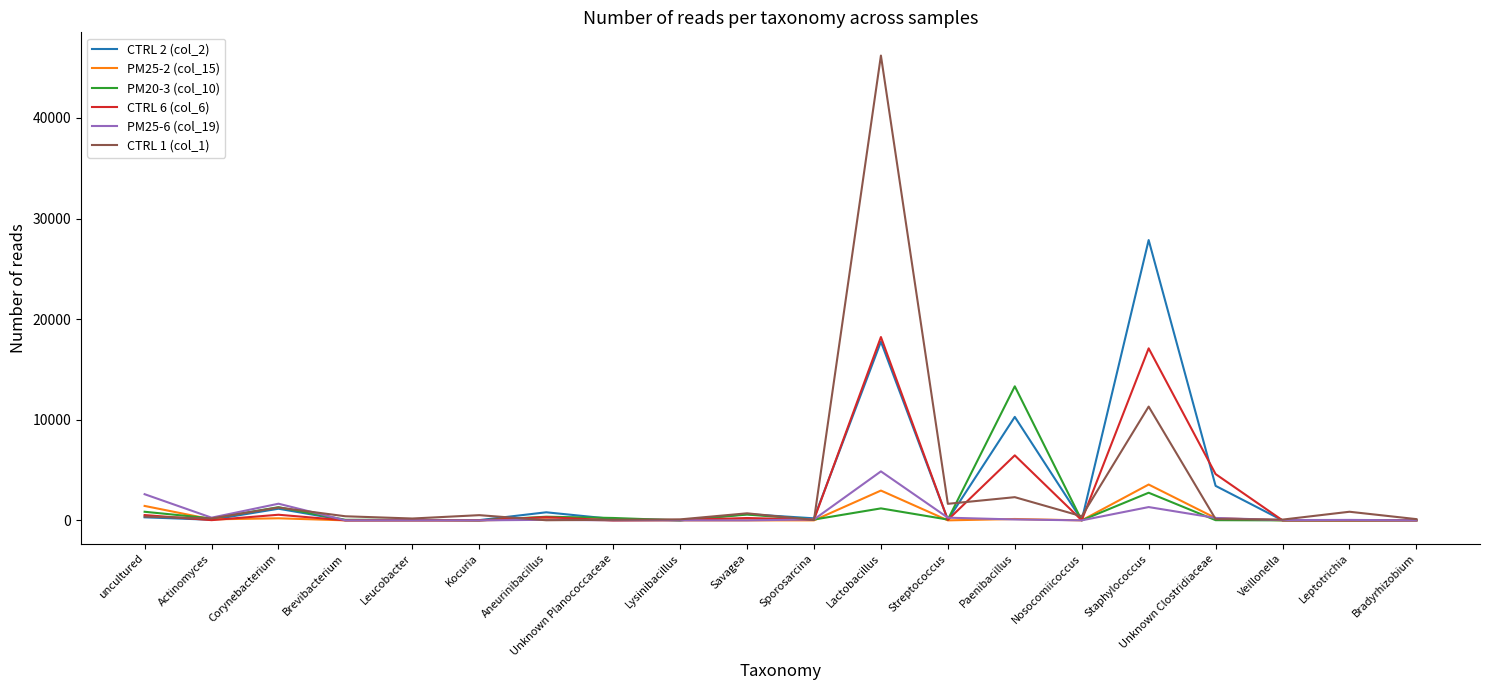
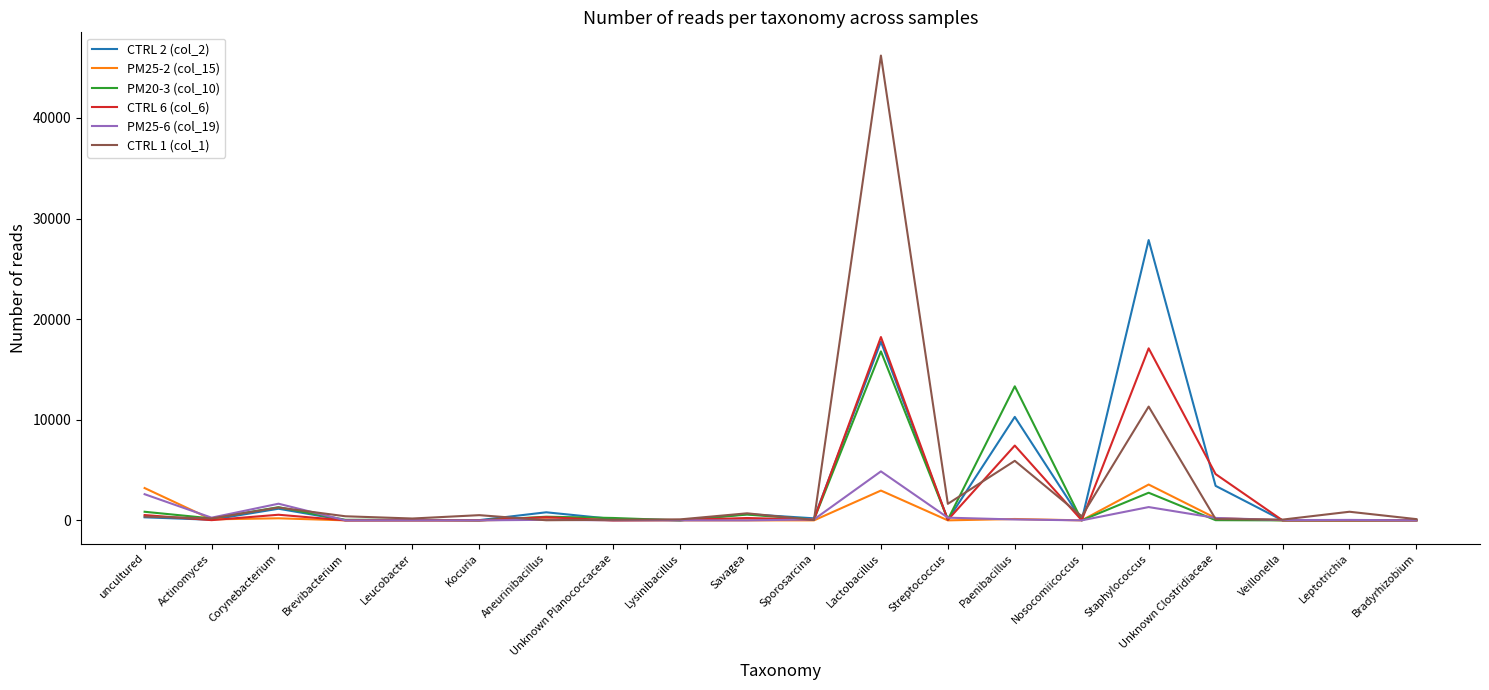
PM25-2 (col_15), uncultured: 1400 -> 3200
PM20-3 (col_10), Lactobacillus: 1200 -> 16800
CTRL 6 (col_6), Paenibacillus: 6500 -> 7400
CTRL 1 (col_1), Paenibacillus: 2300 -> 5900
